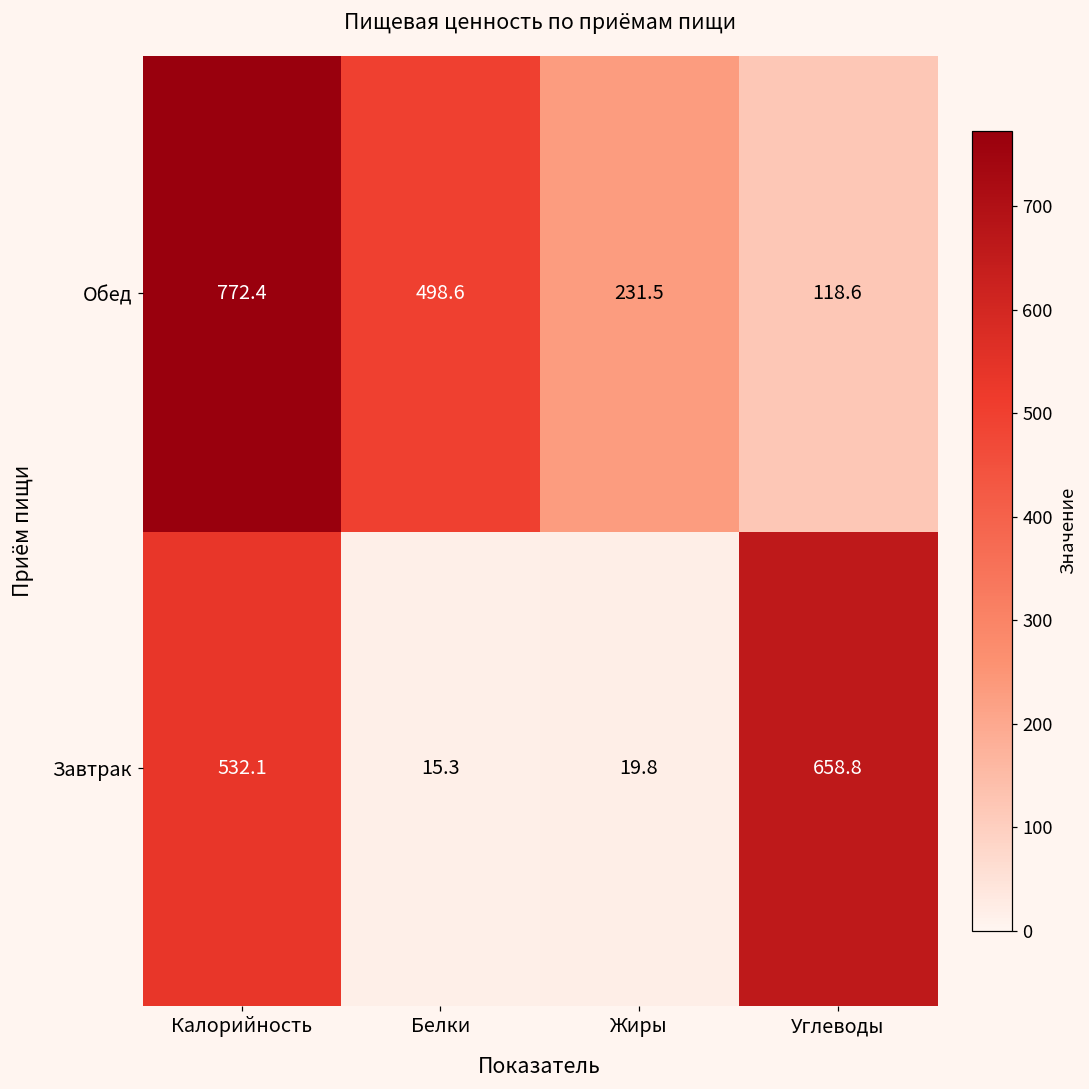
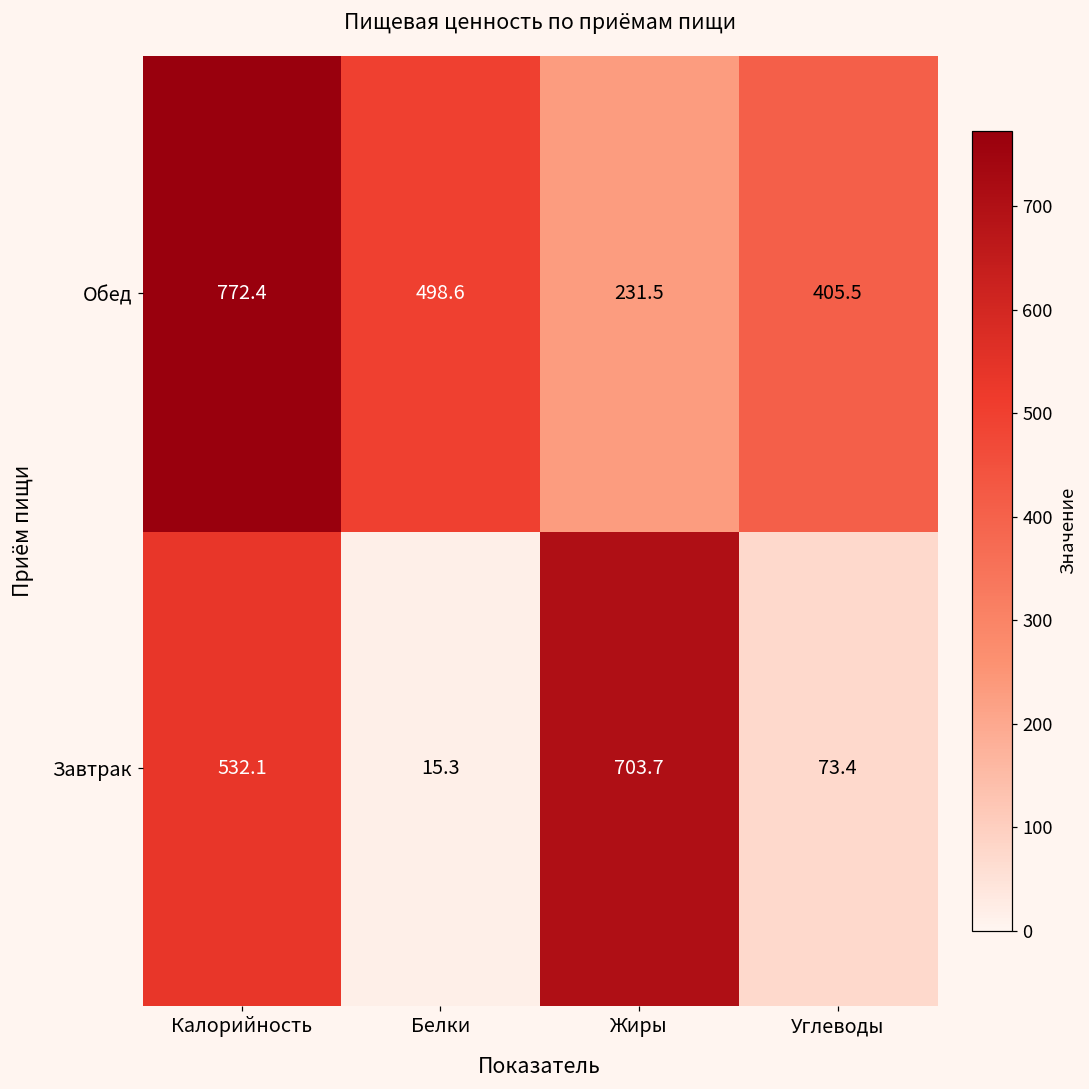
Обед, Углеводы: 118.6 -> 405.5
Завтрак, Жиры: 19.8 -> 703.7
Завтрак, Углеводы: 658.8 -> 73.4
